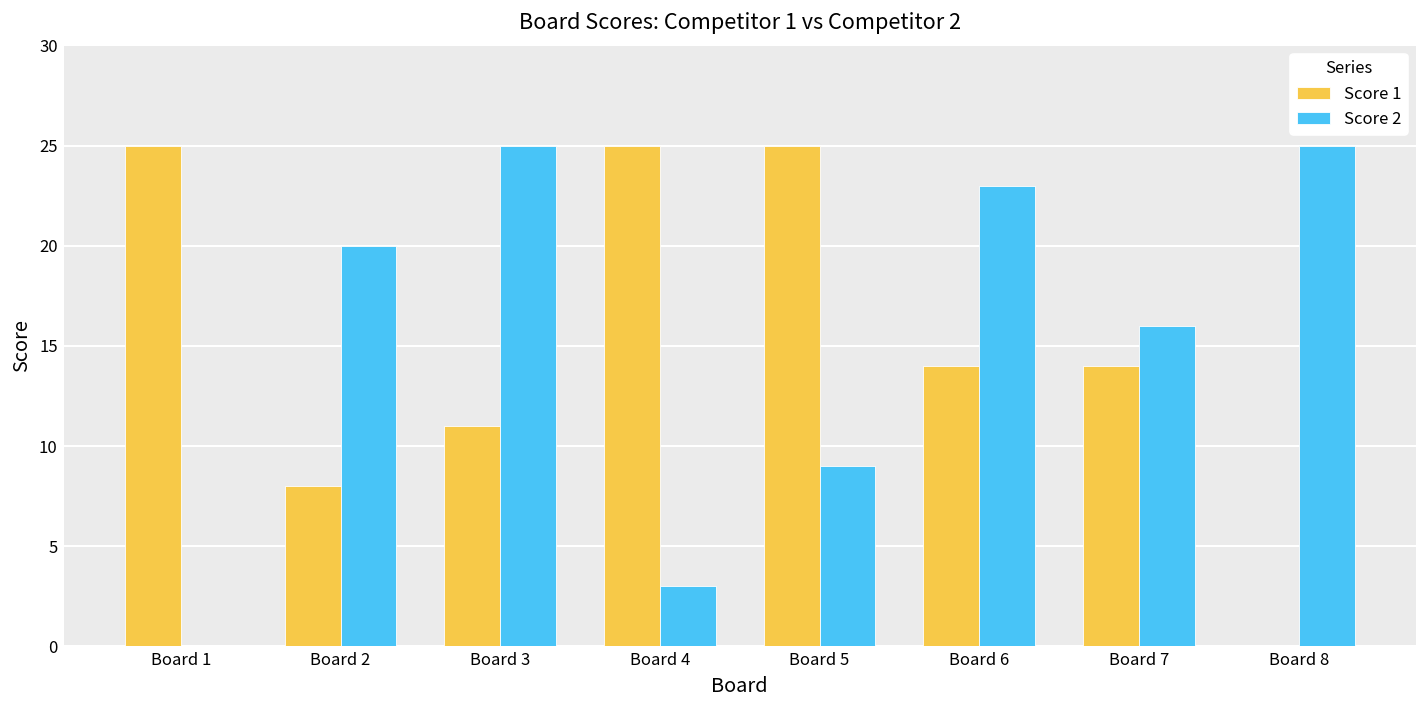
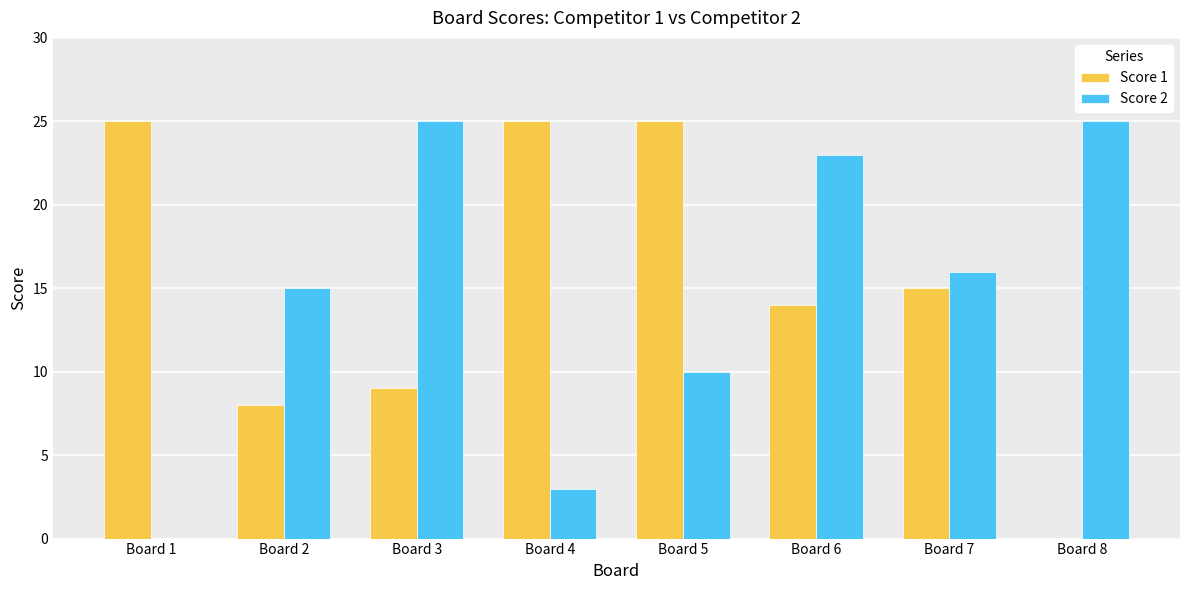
Score 2, Board 2: 20 -> 15
Score 1, Board 3: 11 -> 9
Score 2, Board 5: 9 -> 10
Score 1, Board 7: 14 -> 15
